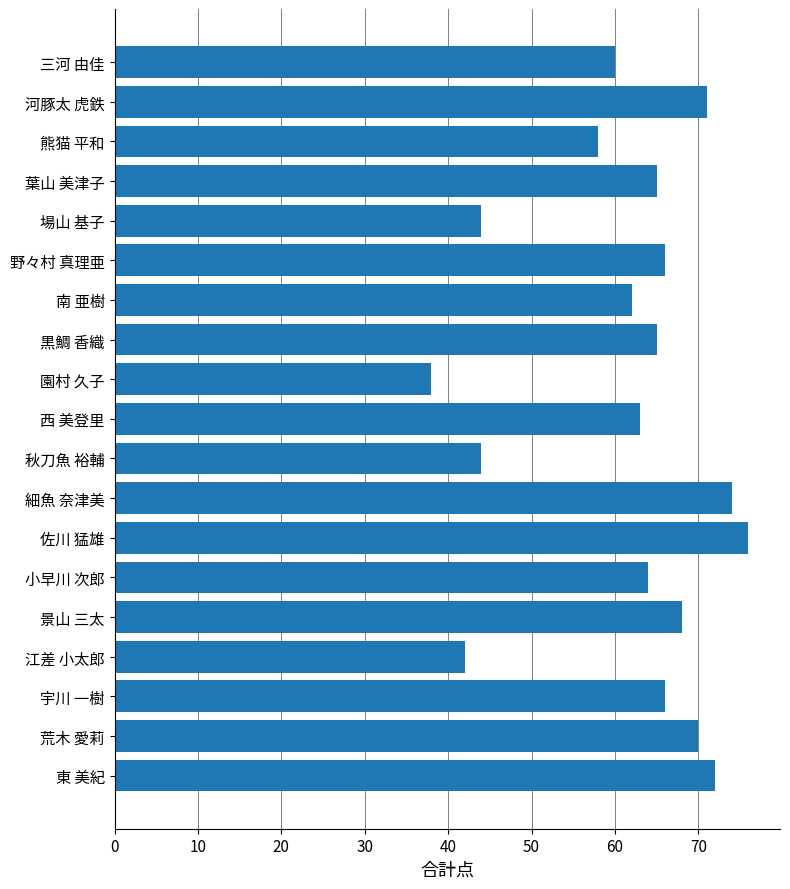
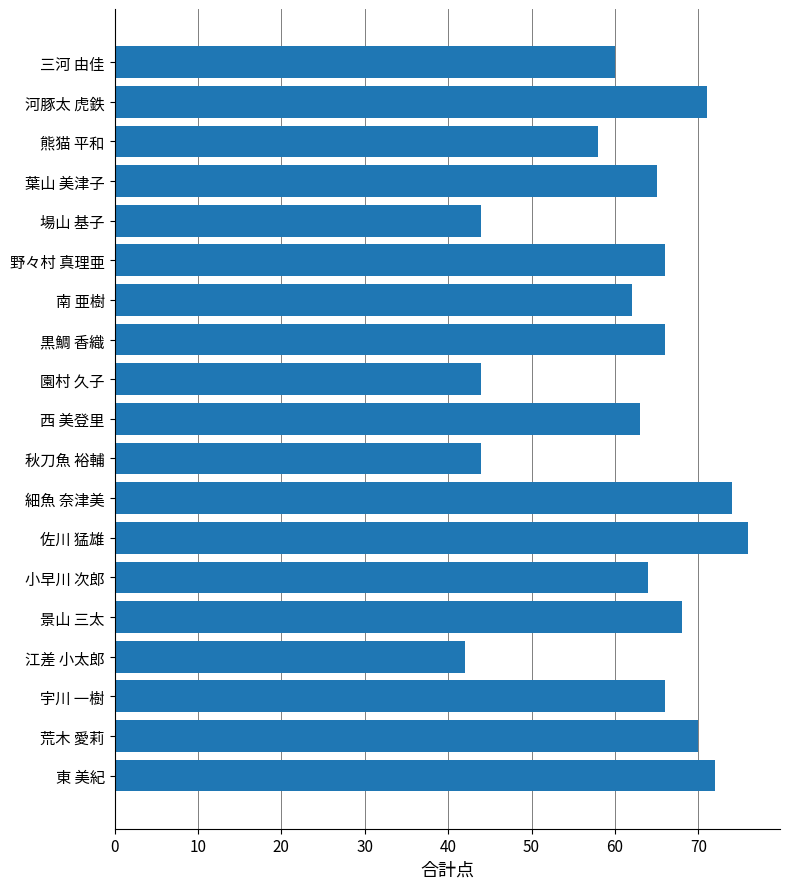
黒鯛 香織: 65 -> 66
園村 久子: 38 -> 44
